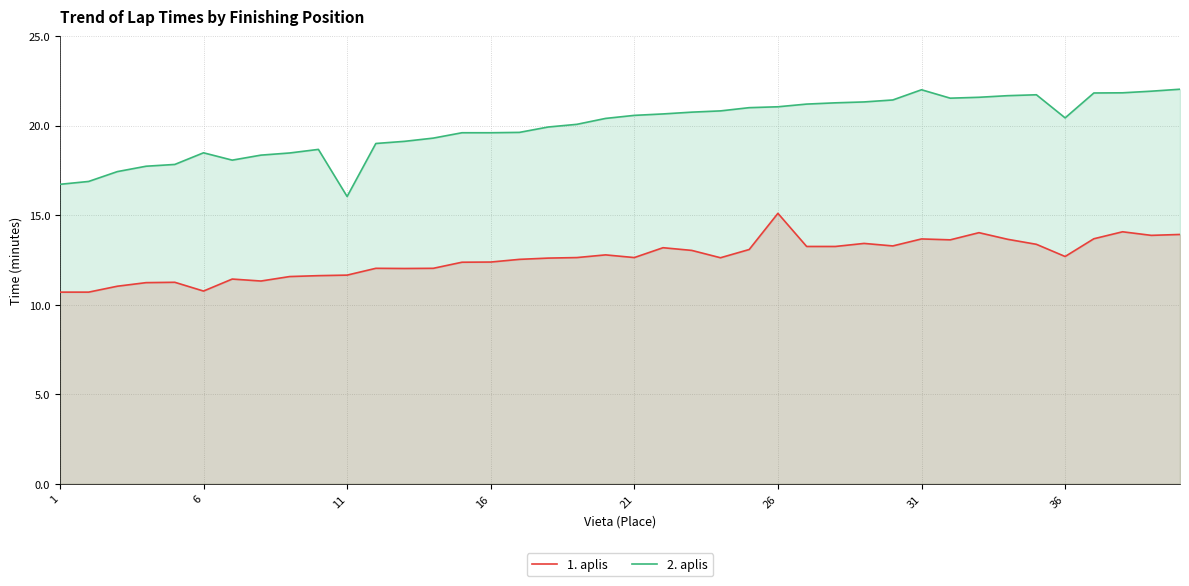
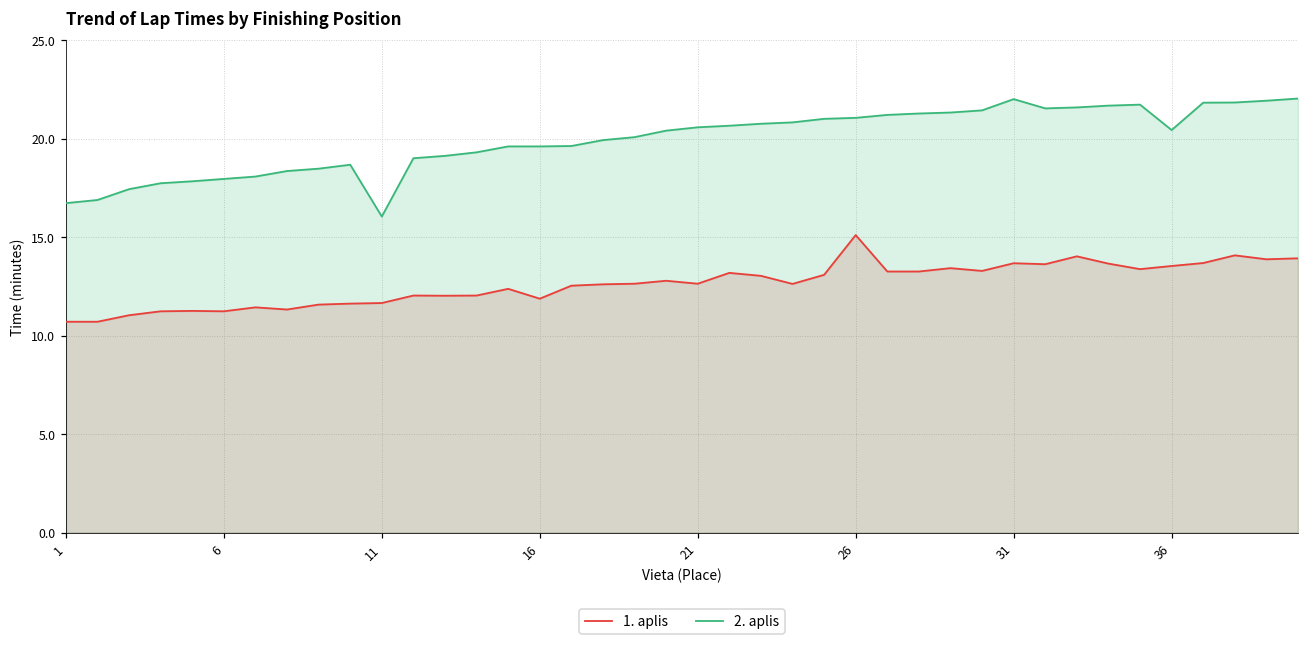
1. aplis, 6: 10.8 -> 11.2
2. aplis, 6: 18.5 -> 18.0
1. aplis, 16: 12.4 -> 11.9
1. aplis, 36: 12.7 -> 13.5
